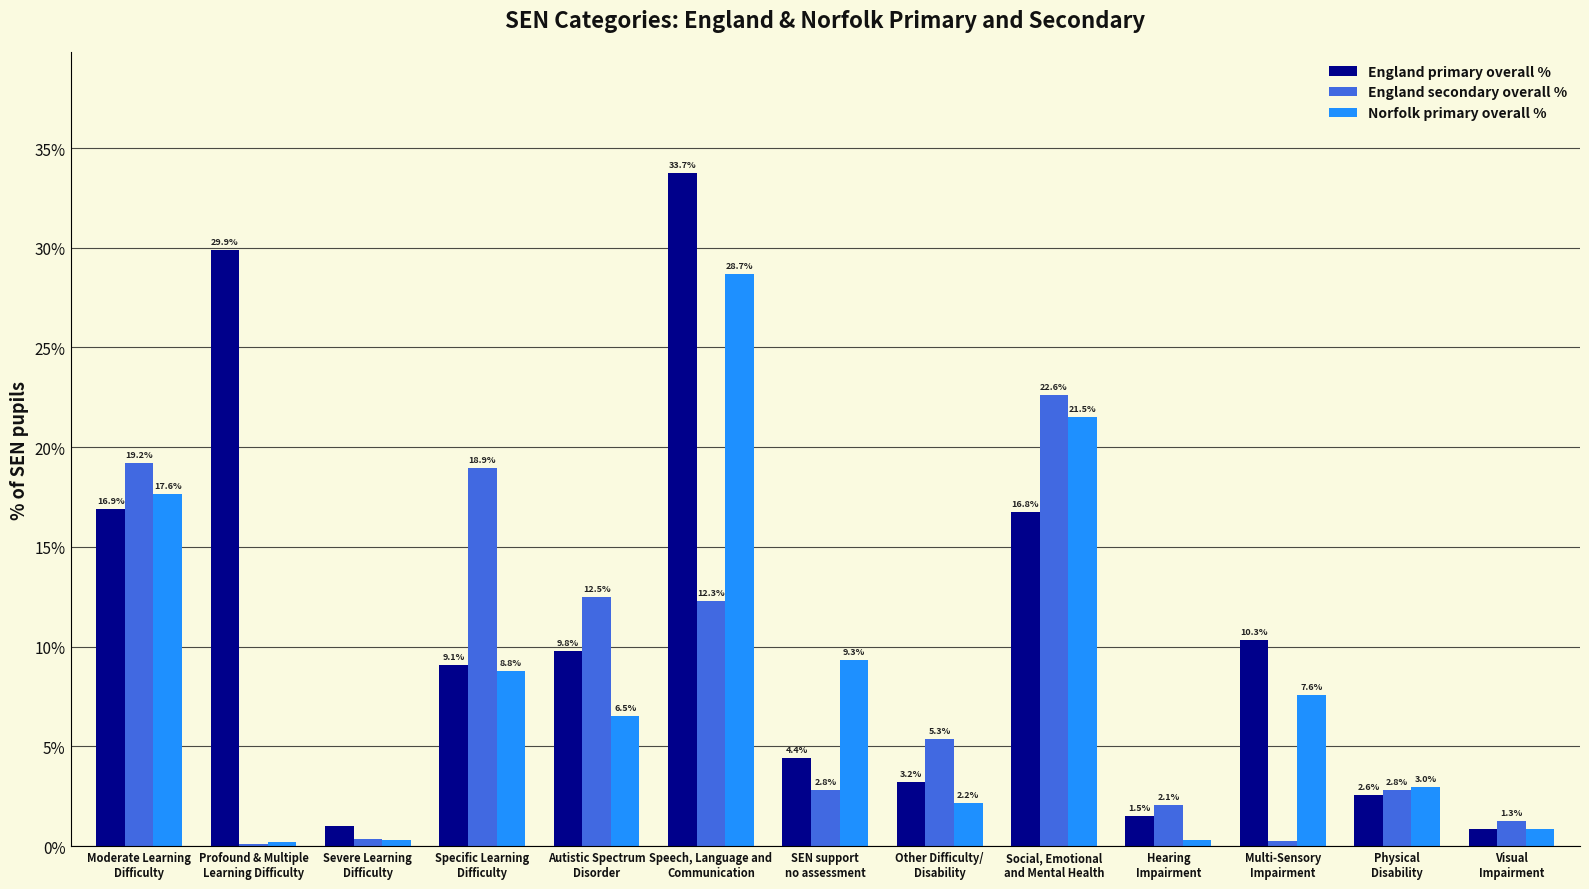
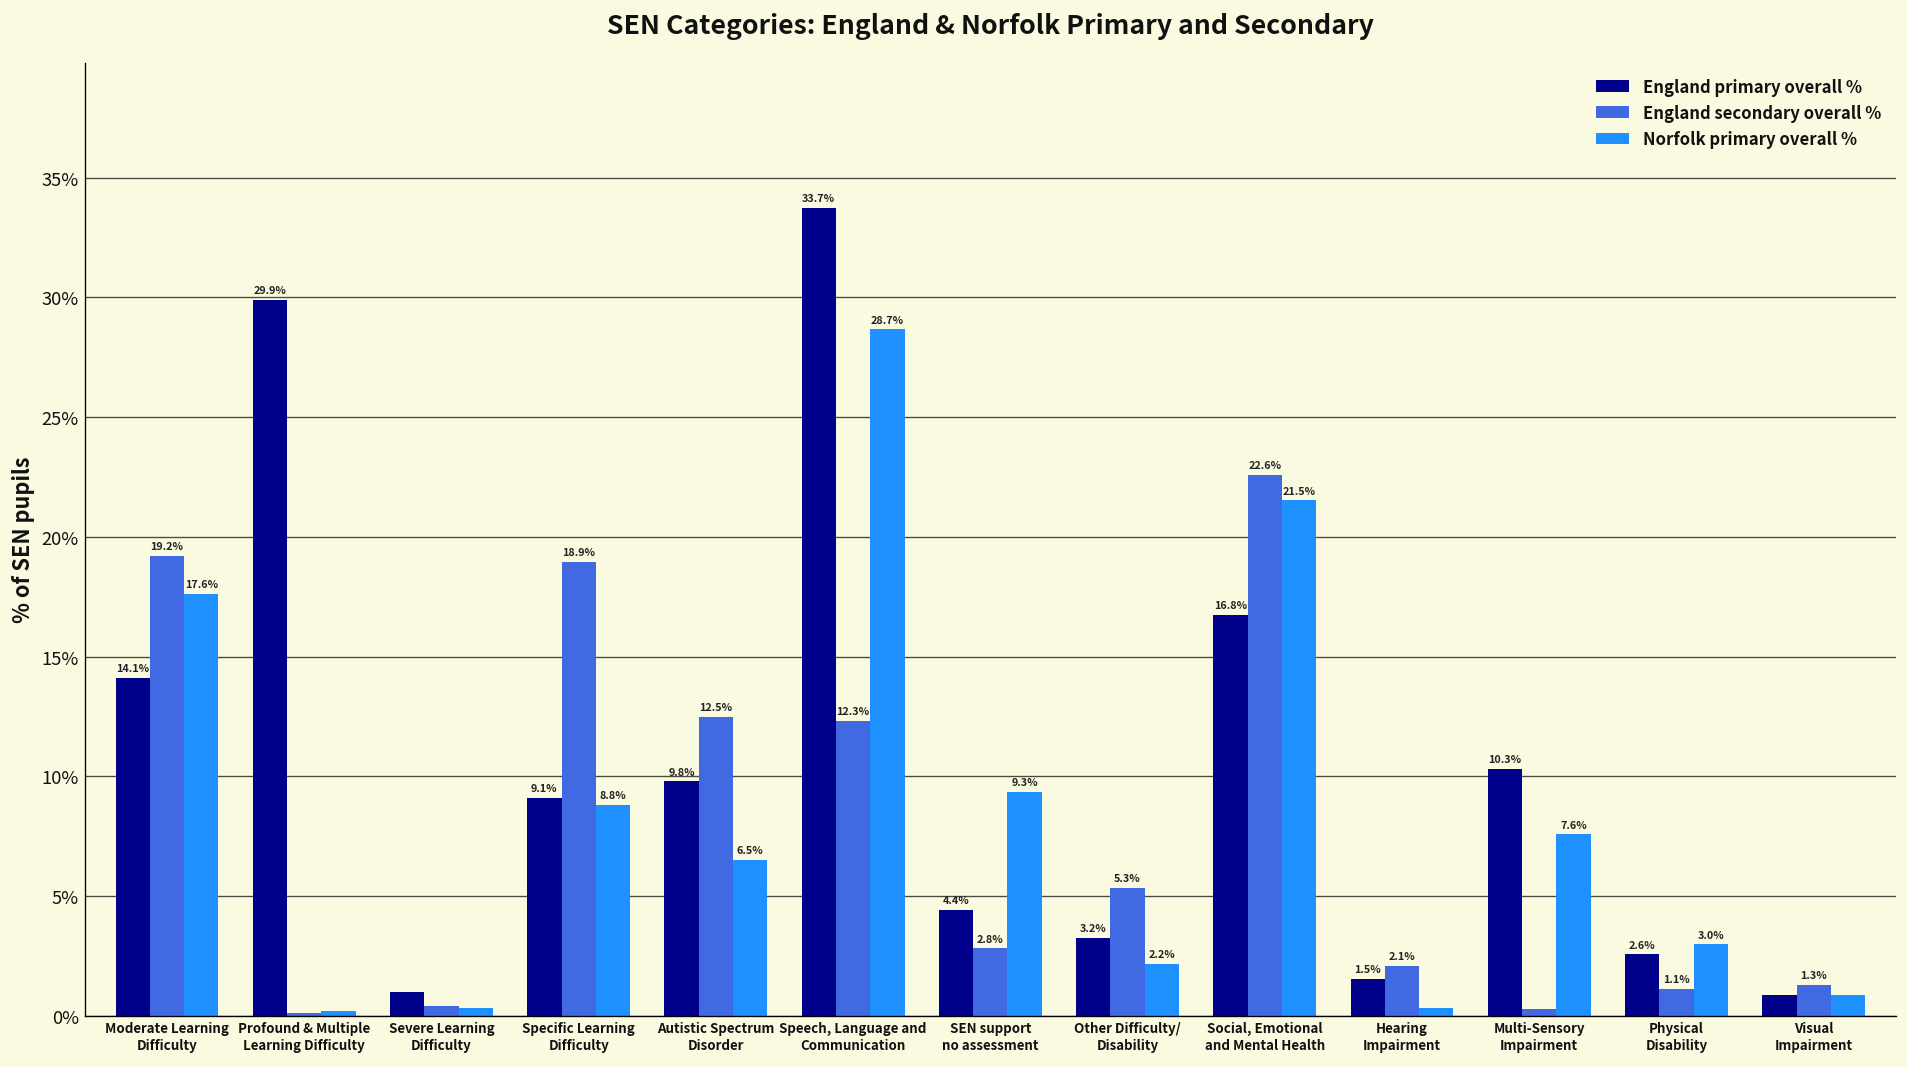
England primary overall %, Moderate Learning Difficulty: 16.9% -> 14.1%
England secondary overall %, Physical Disability: 2.8% -> 1.1%
